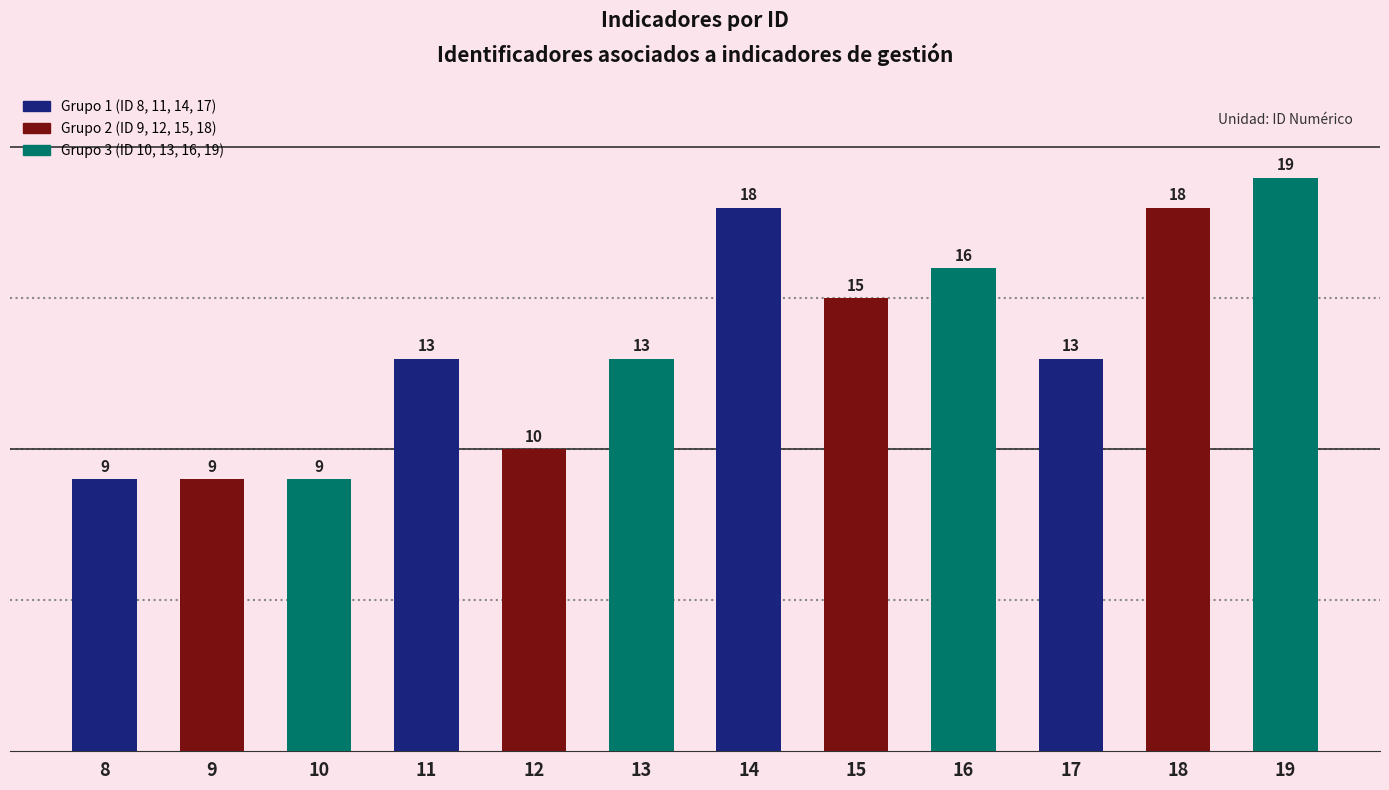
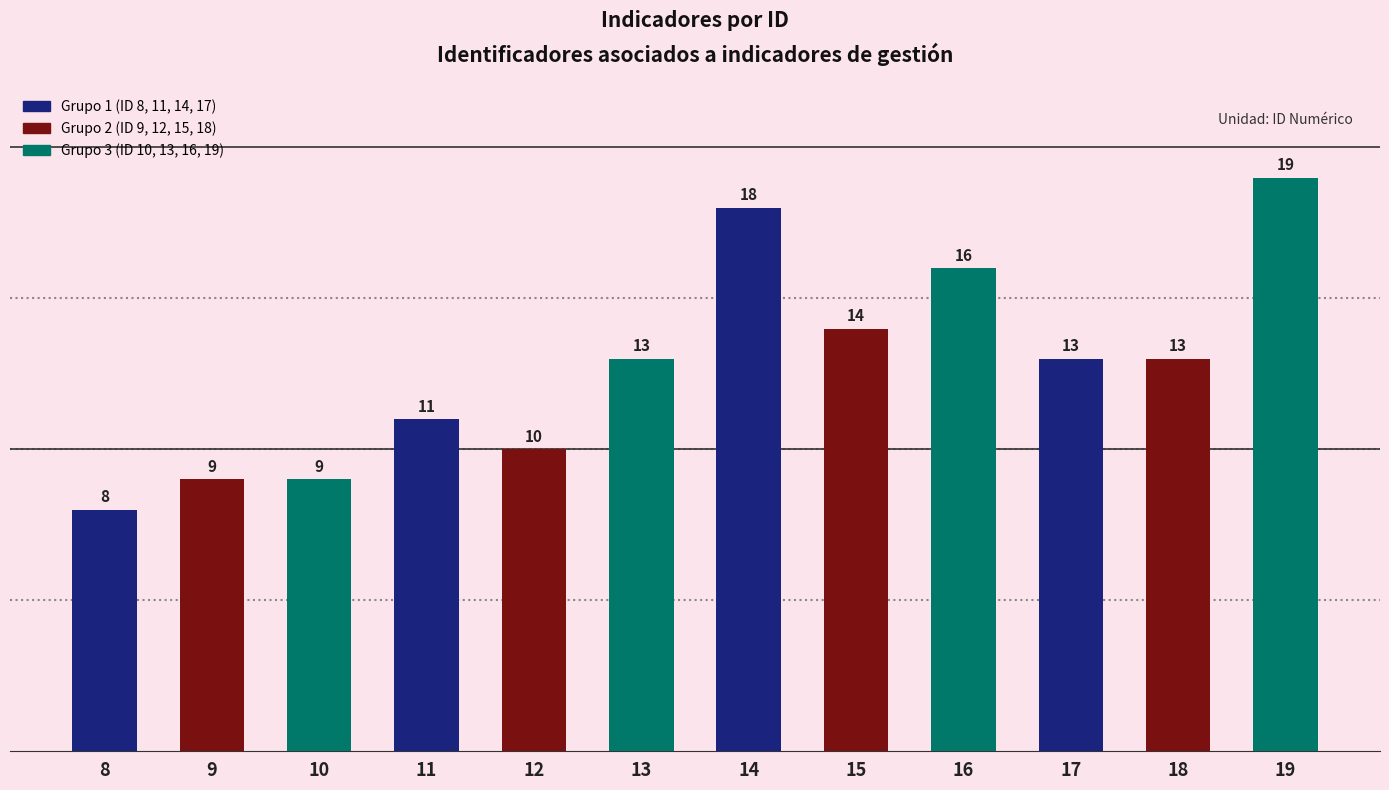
8: 9 -> 8
11: 13 -> 11
15: 15 -> 14
18: 18 -> 13
